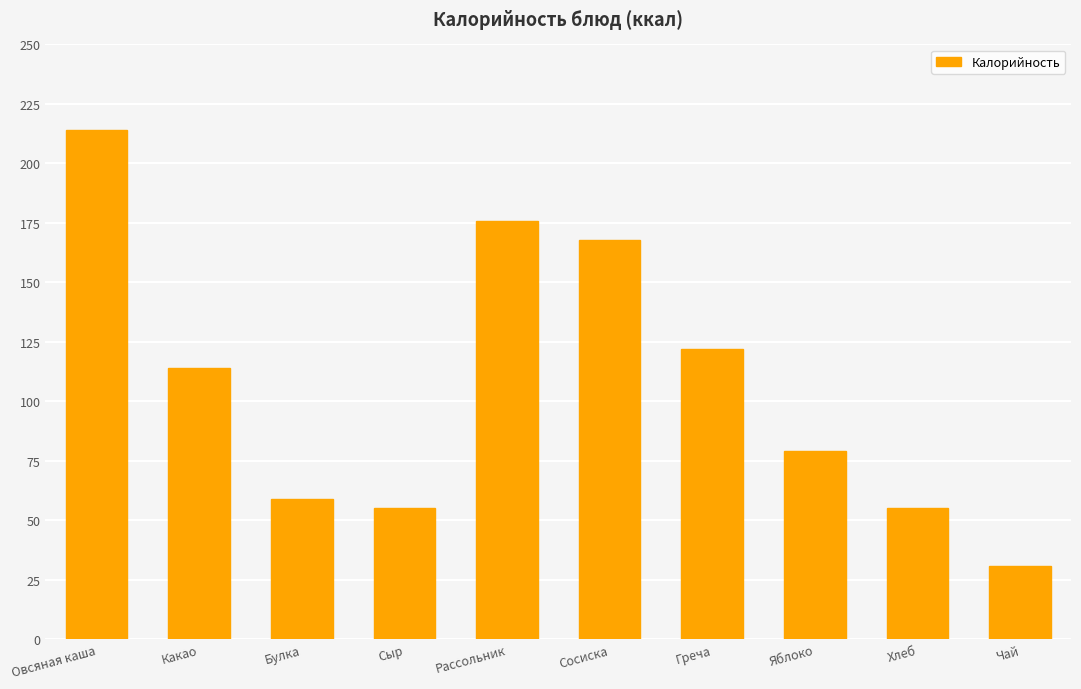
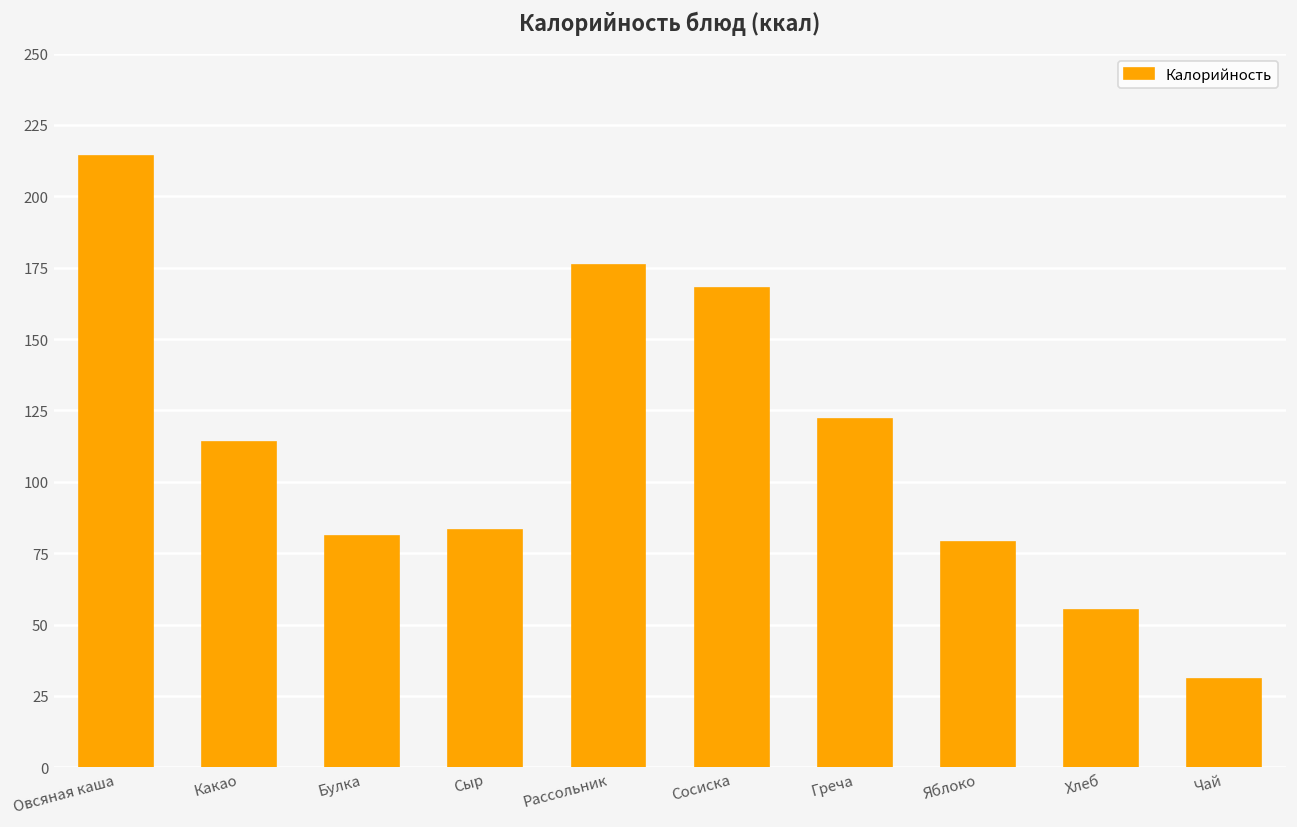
Булка: 59 -> 81
Сыр: 55 -> 83
